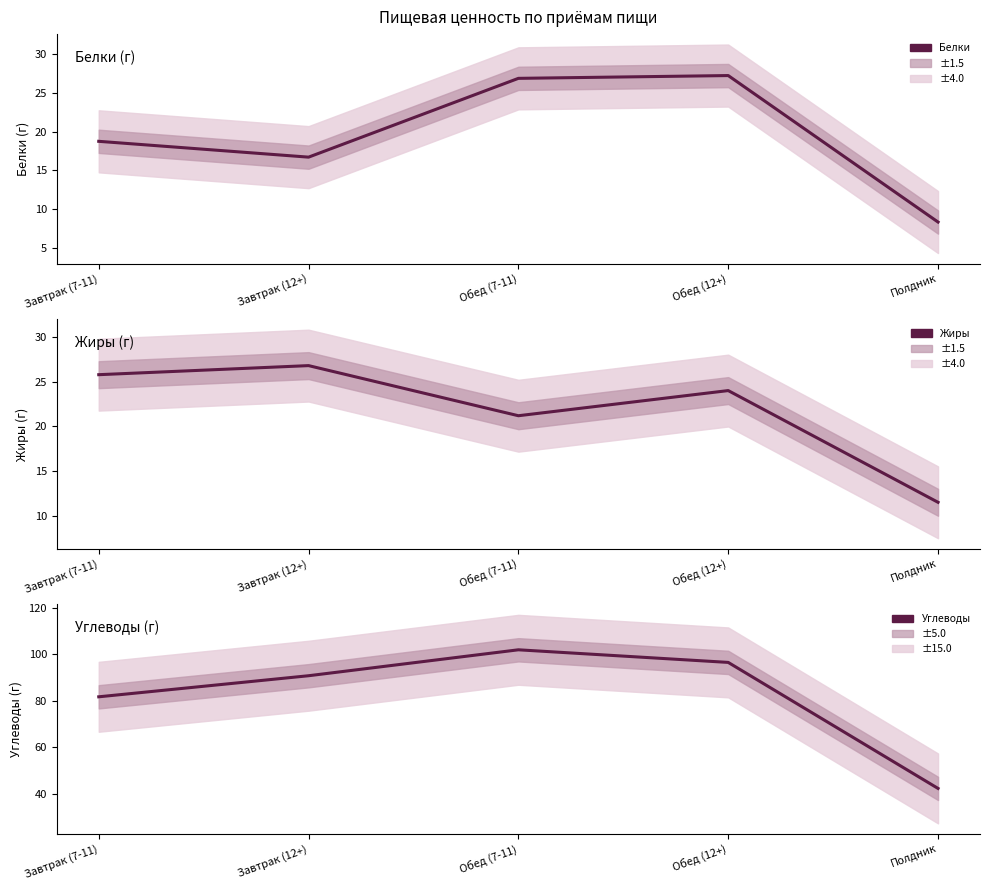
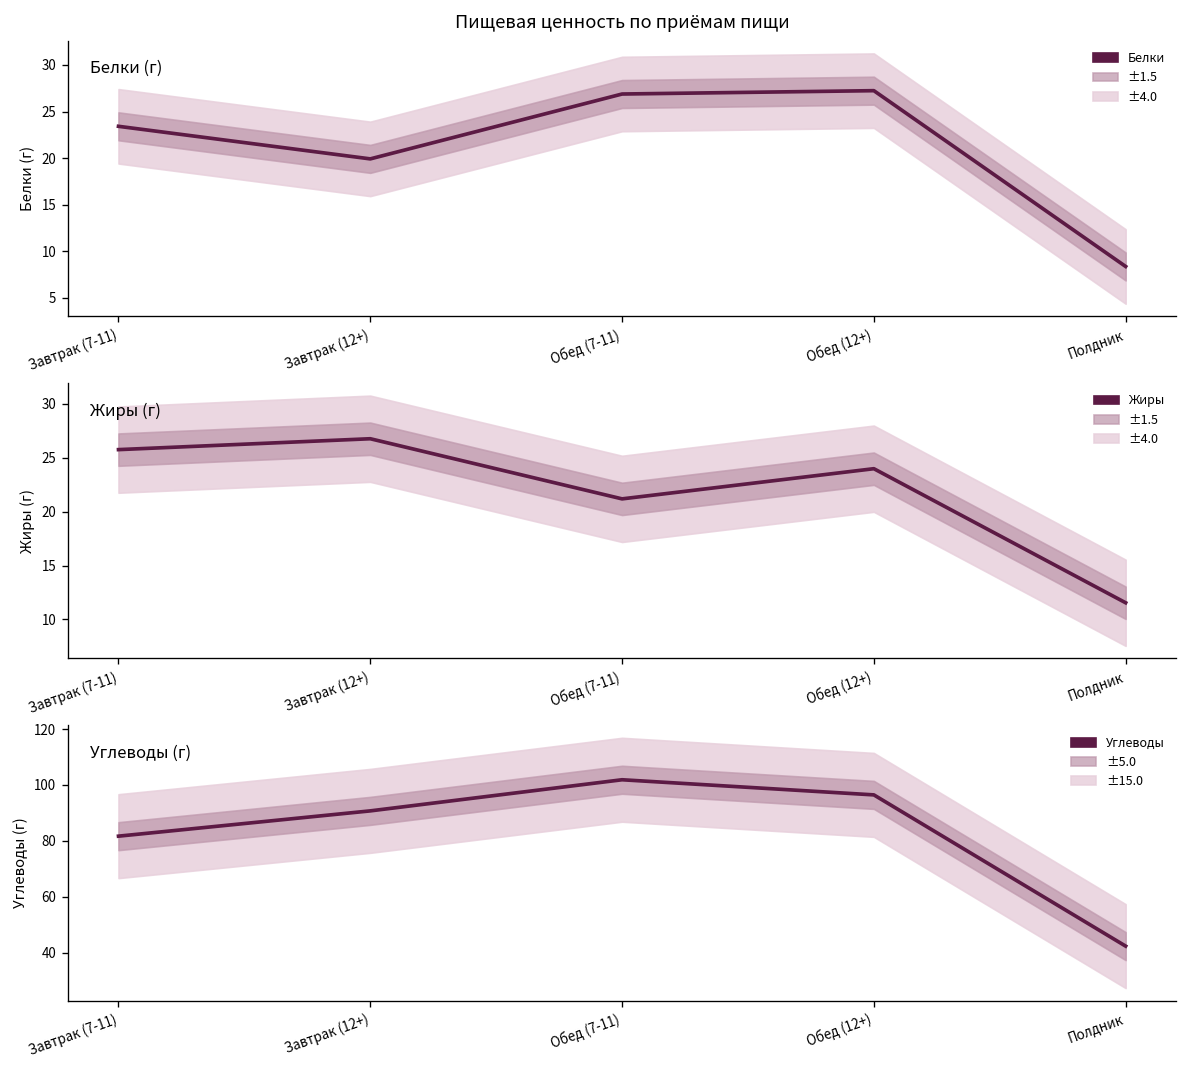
Пищевая ценность по приёмам пищи, Белки, Завтрак (7-11): 19 -> 23
Пищевая ценность по приёмам пищи, Белки, Завтрак (12+): 17 -> 20
